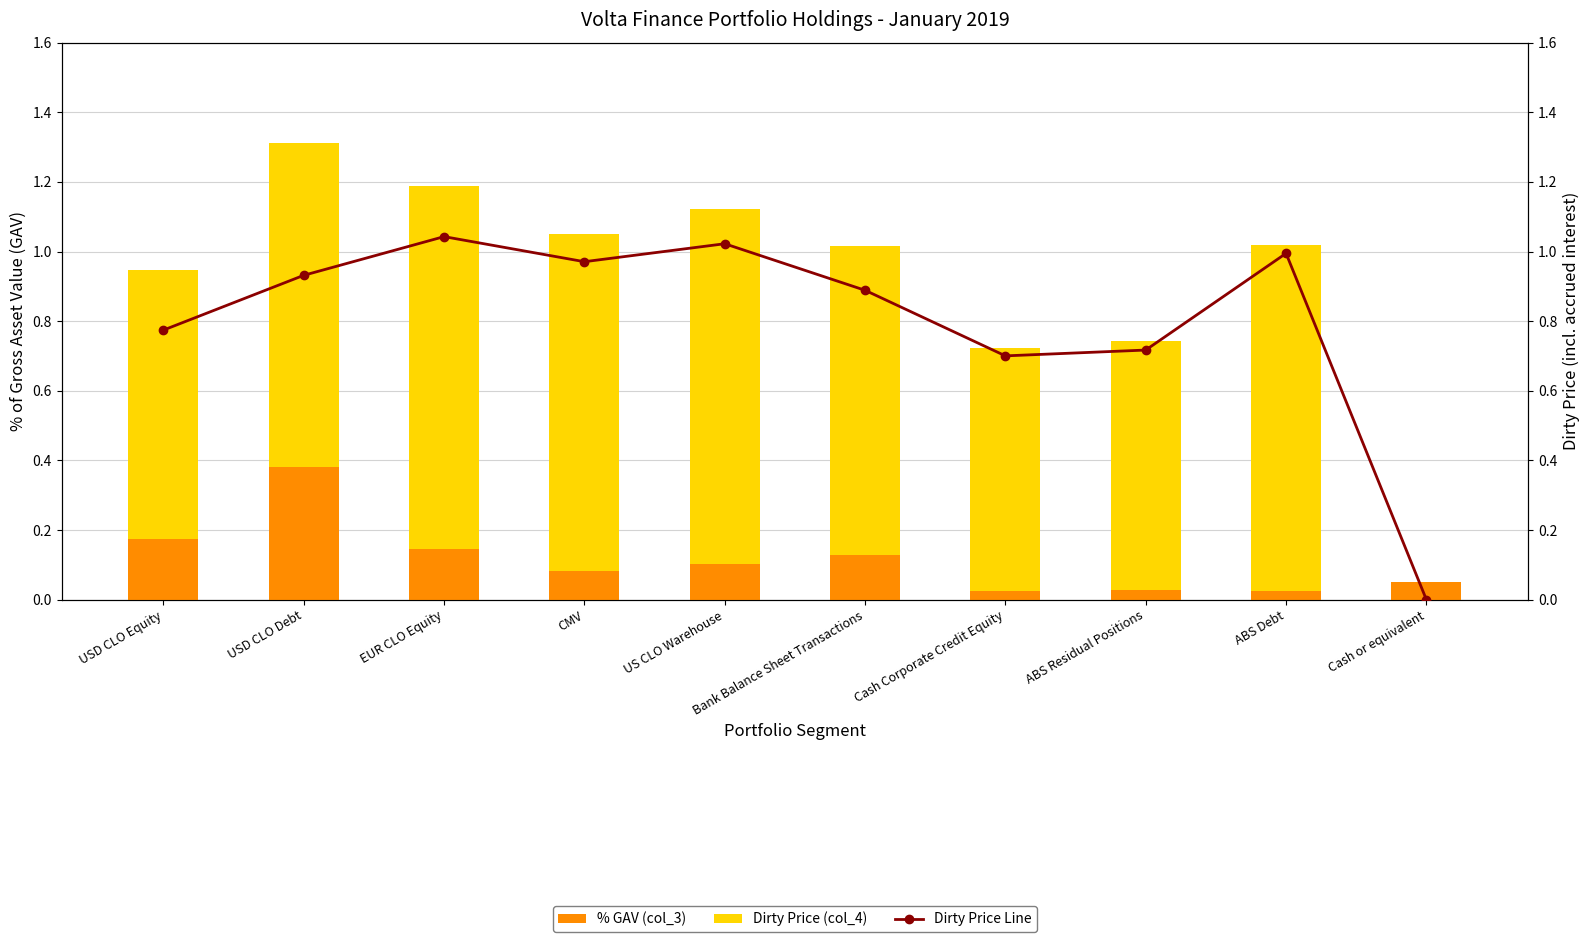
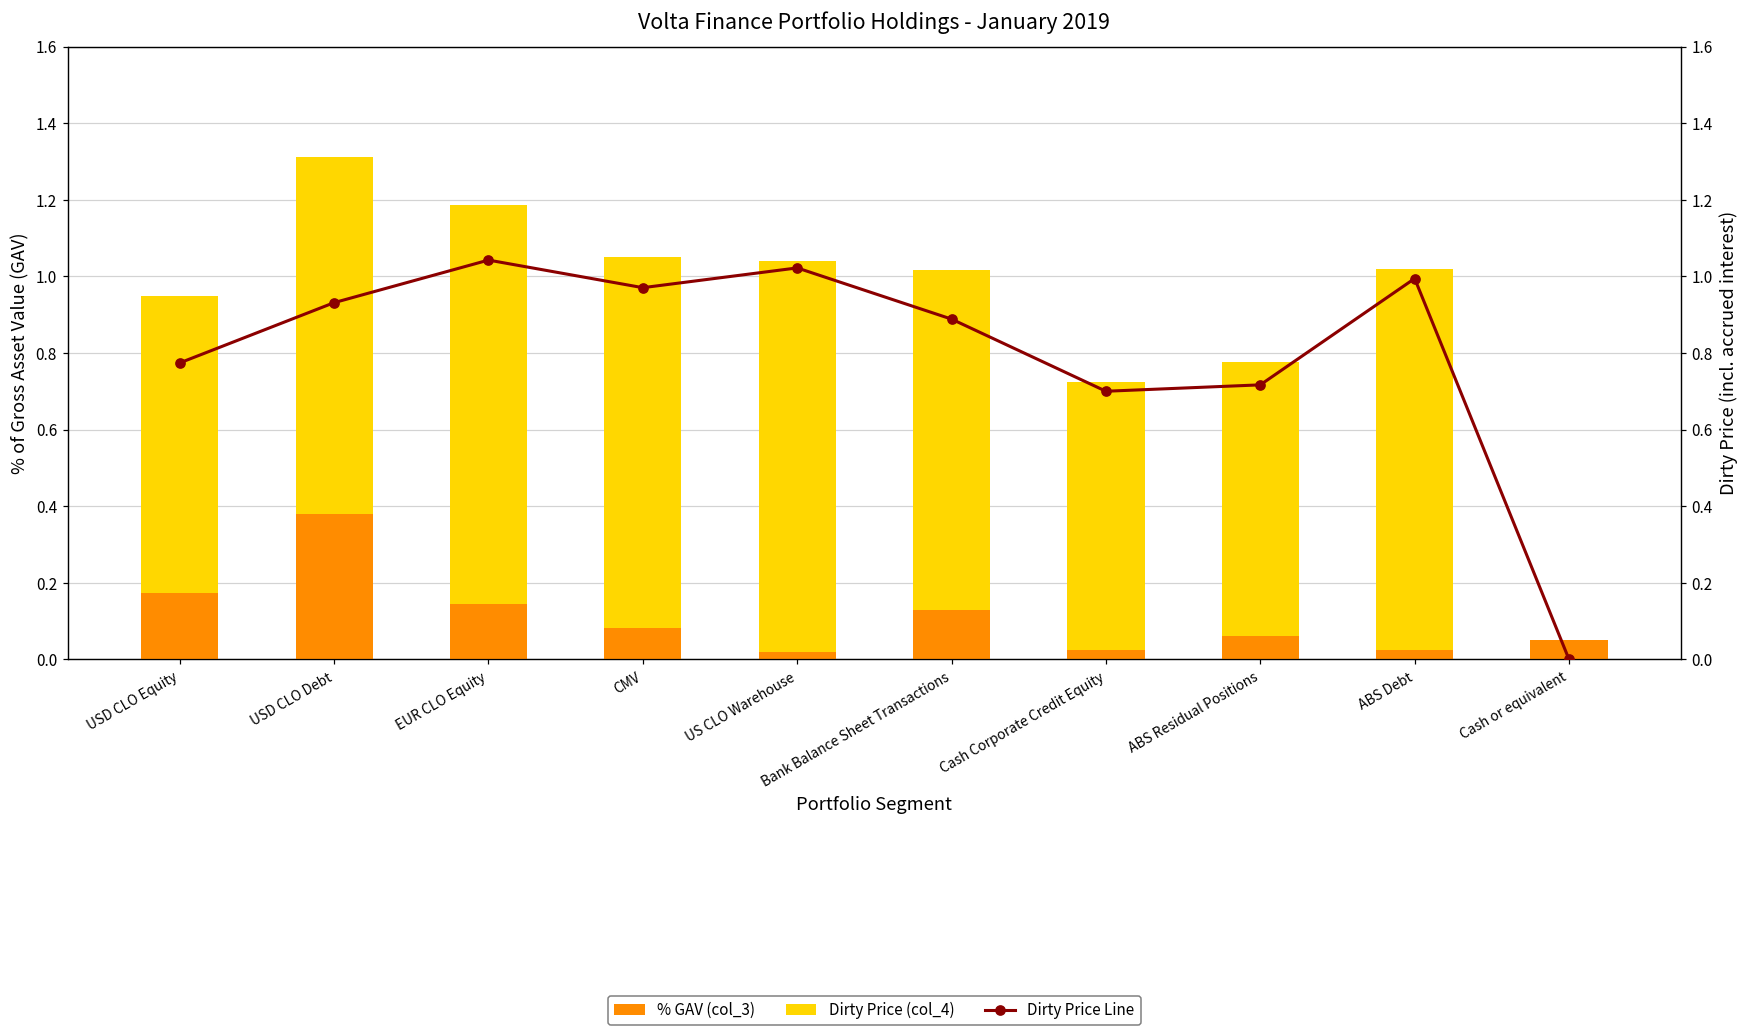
% GAV (col_3), US CLO Warehouse: 0.10 -> 0.02
% GAV (col_3), ABS Residual Positions: 0.03 -> 0.06
